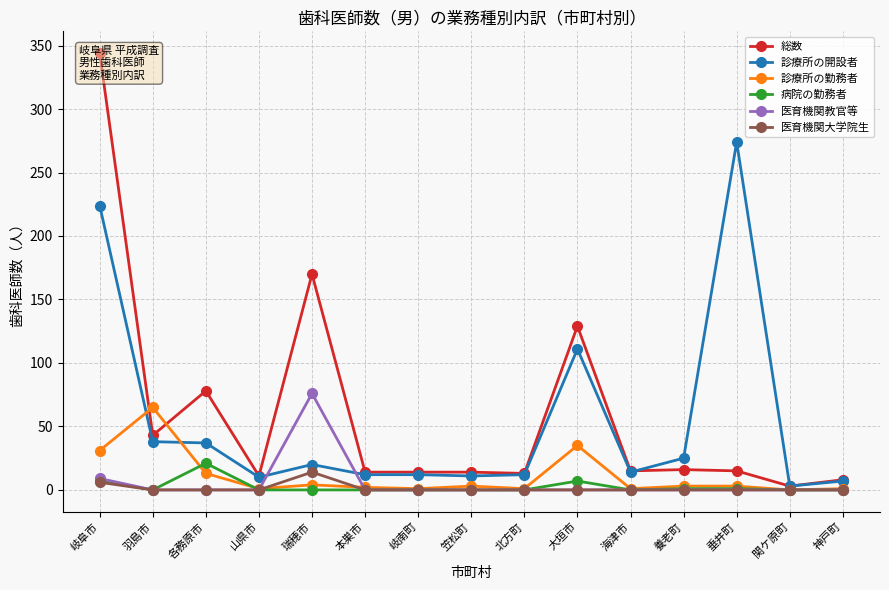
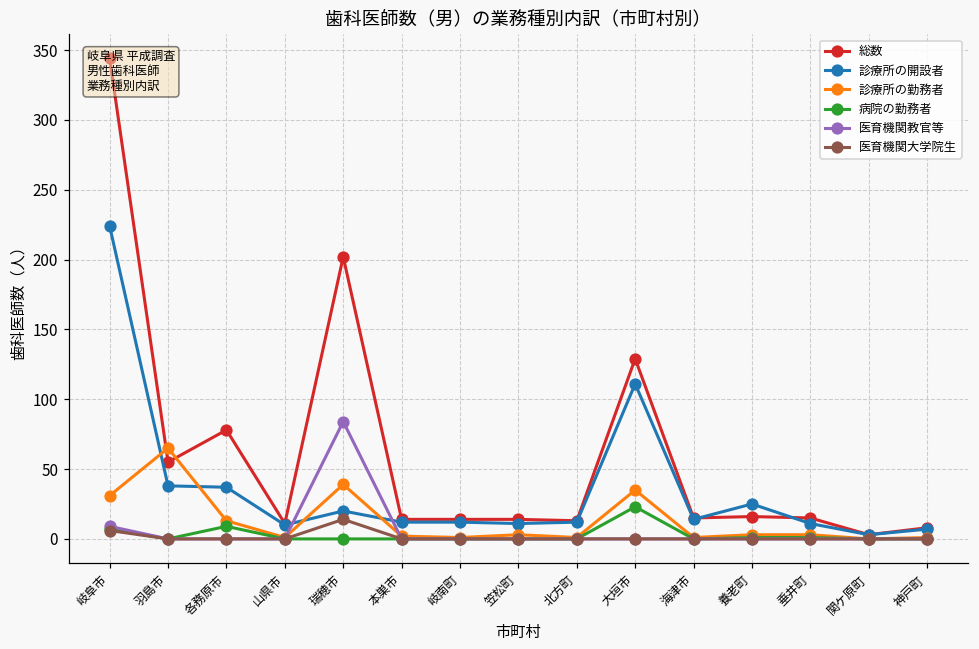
総数, 羽島市: 43 -> 55
病院の勤務者, 各務原市: 21 -> 9
総数, 瑞穂市: 170 -> 202
診療所の勤務者, 瑞穂市: 4 -> 39
医育機関教官等, 瑞穂市: 76 -> 84
病院の勤務者, 大垣市: 7 -> 23
診療所の開設者, 垂井町: 274 -> 11
